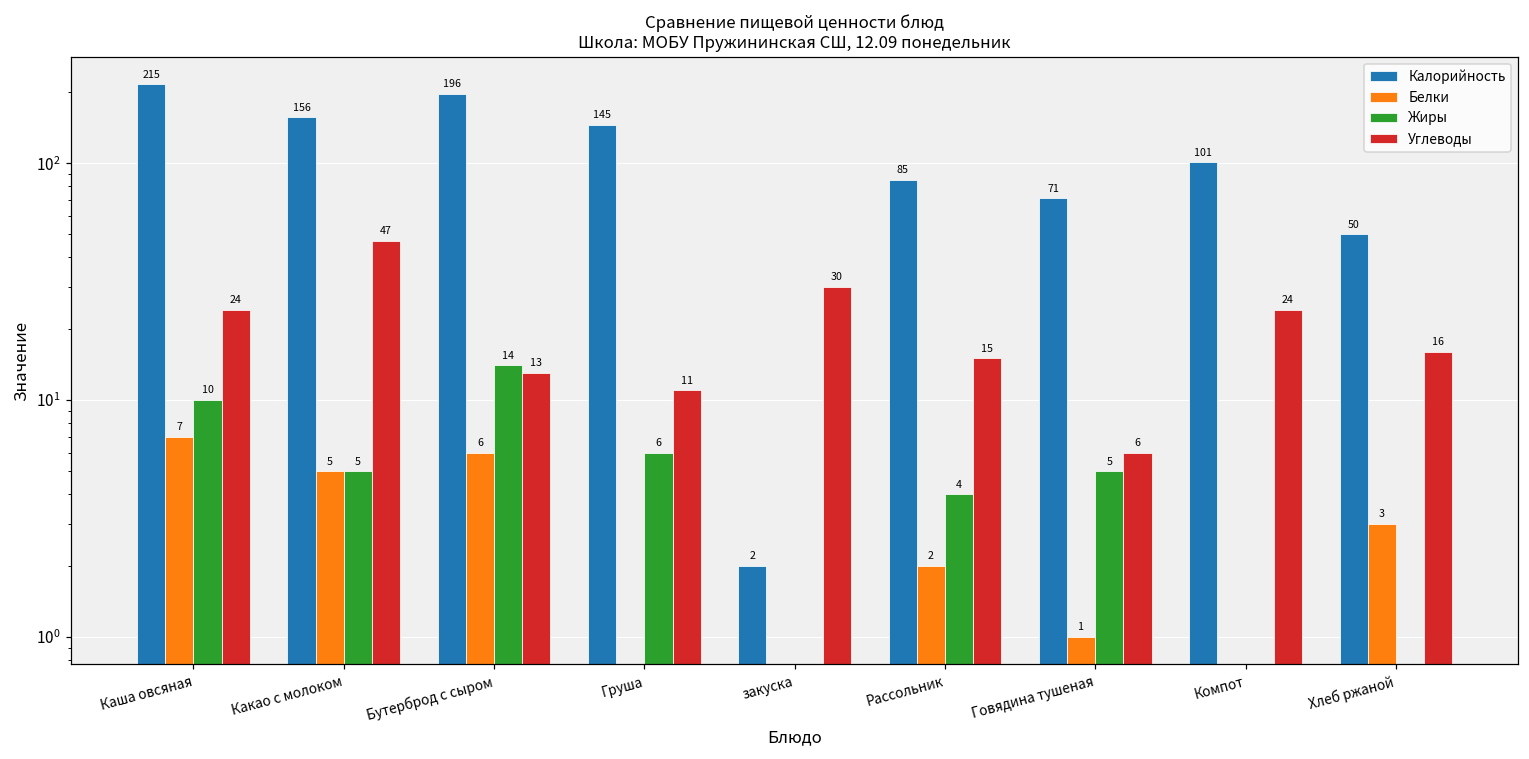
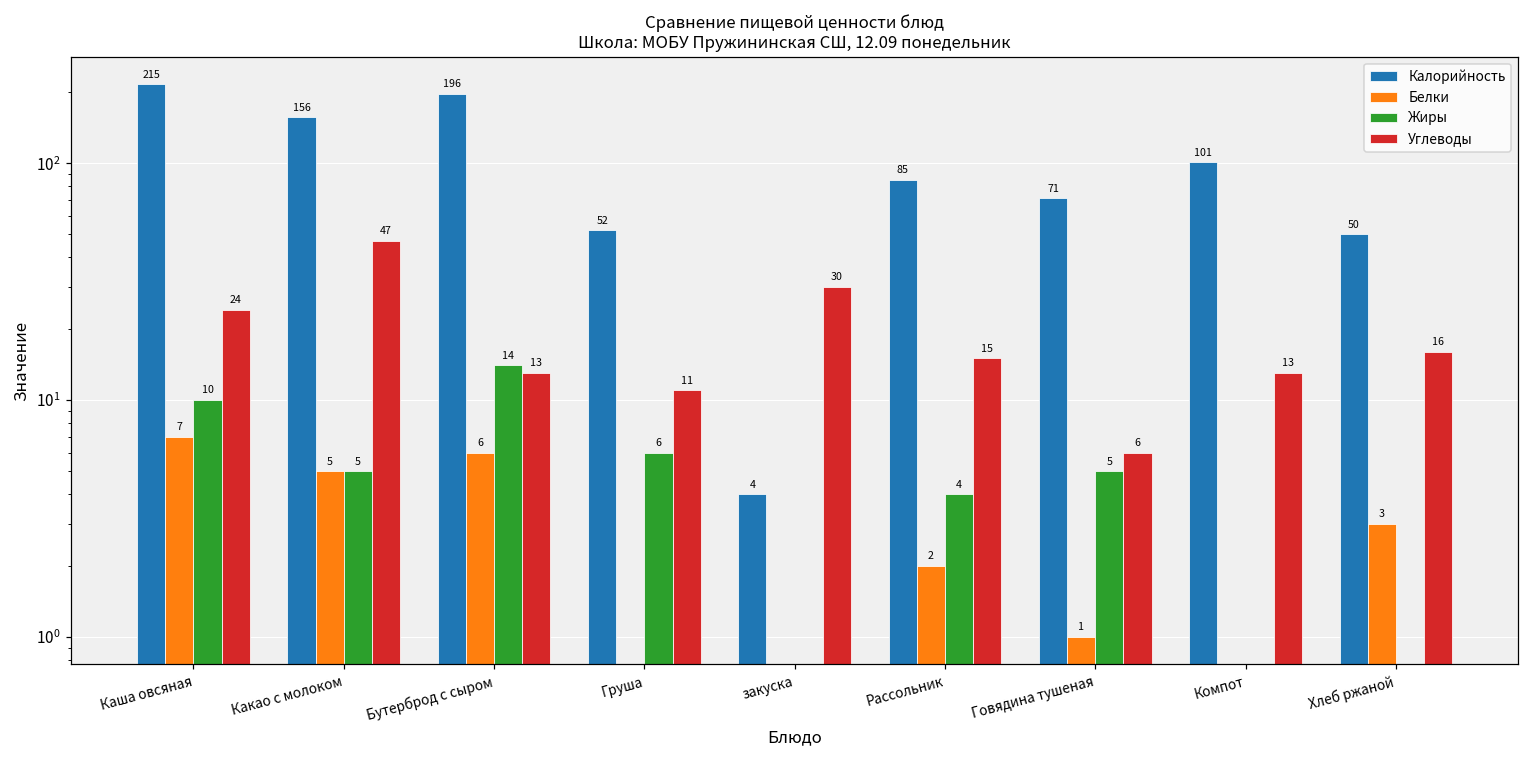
Калорийность, Груша: 145 -> 52
Калорийность, закуска: 2 -> 4
Углеводы, Компот: 24 -> 13
